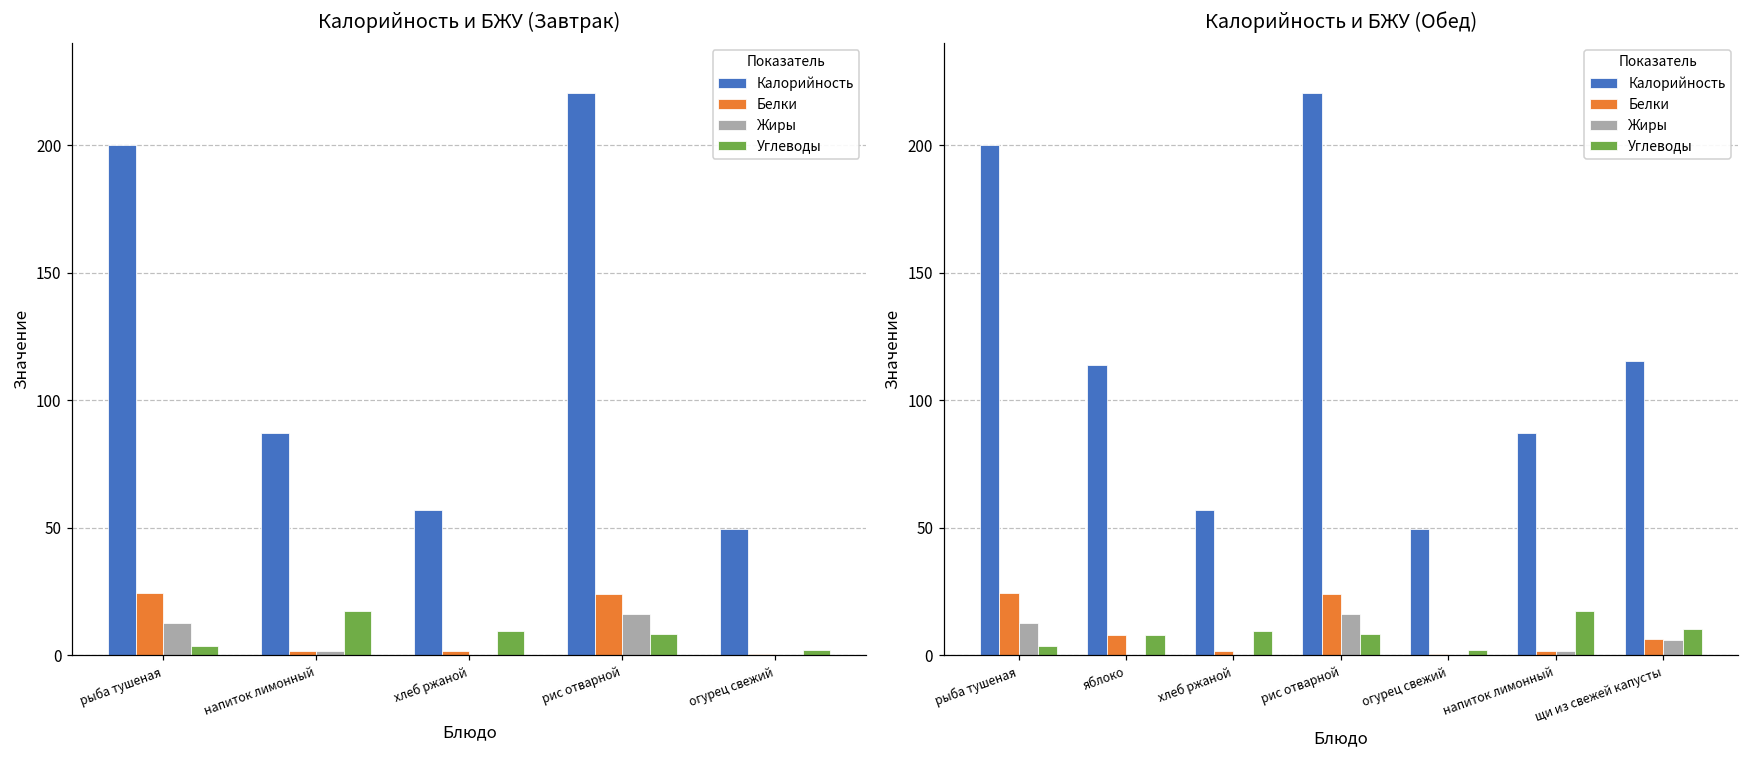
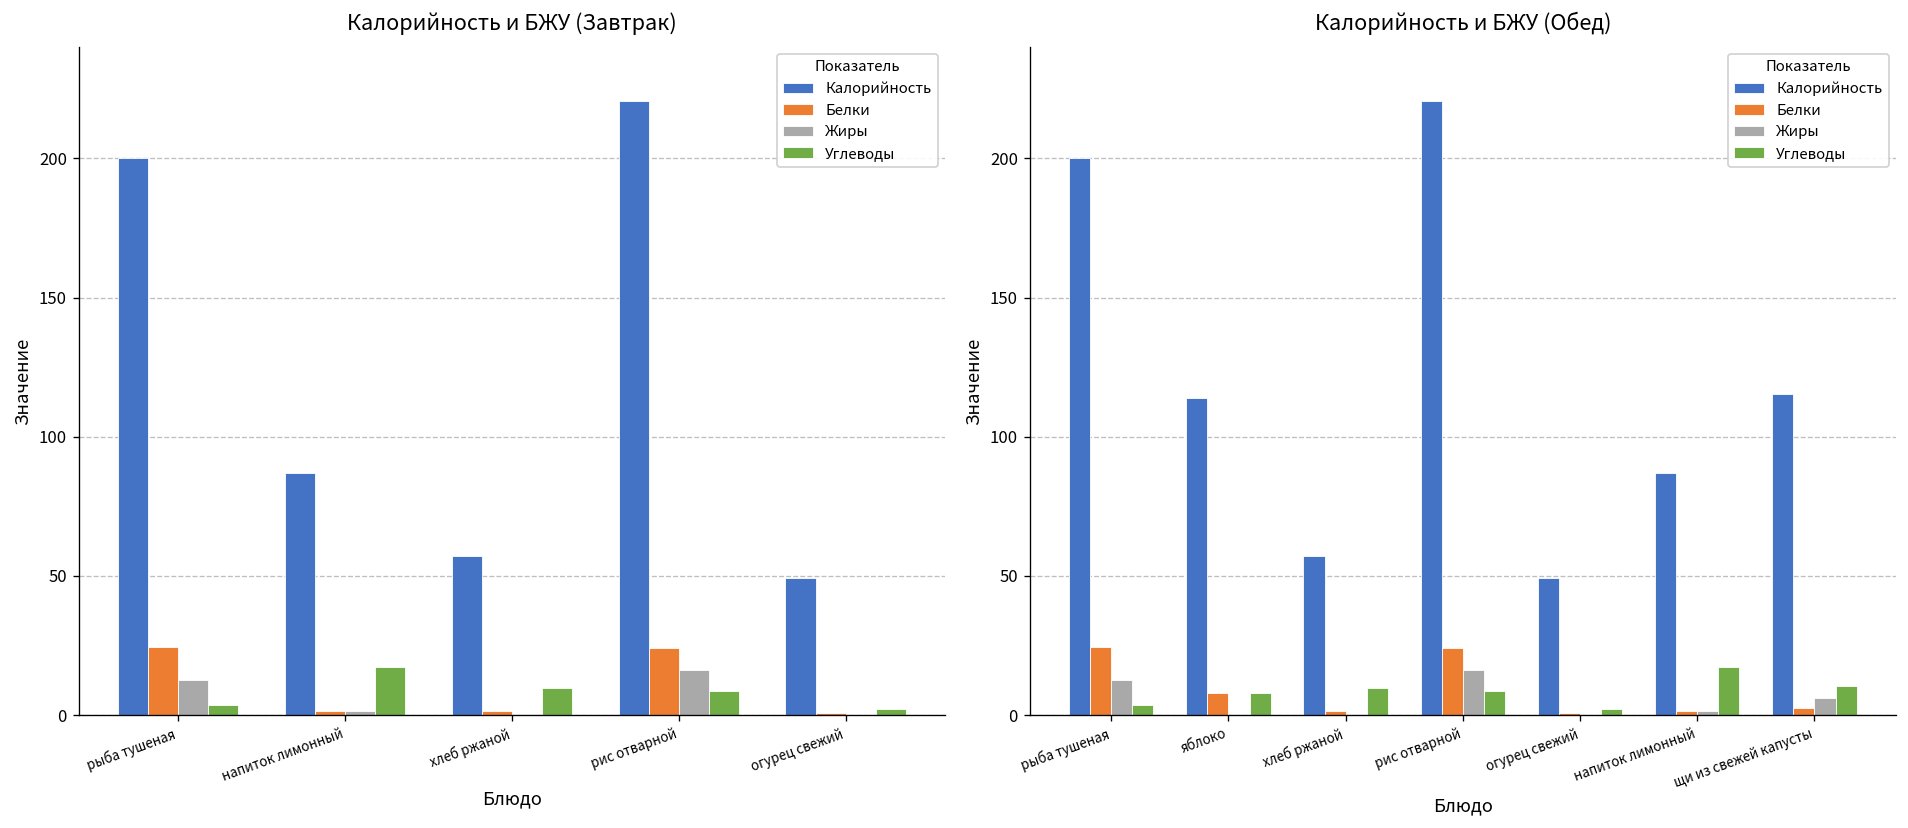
Калорийность и БЖУ (Обед), Белки, щи из свежей капусты: 6 -> 3
